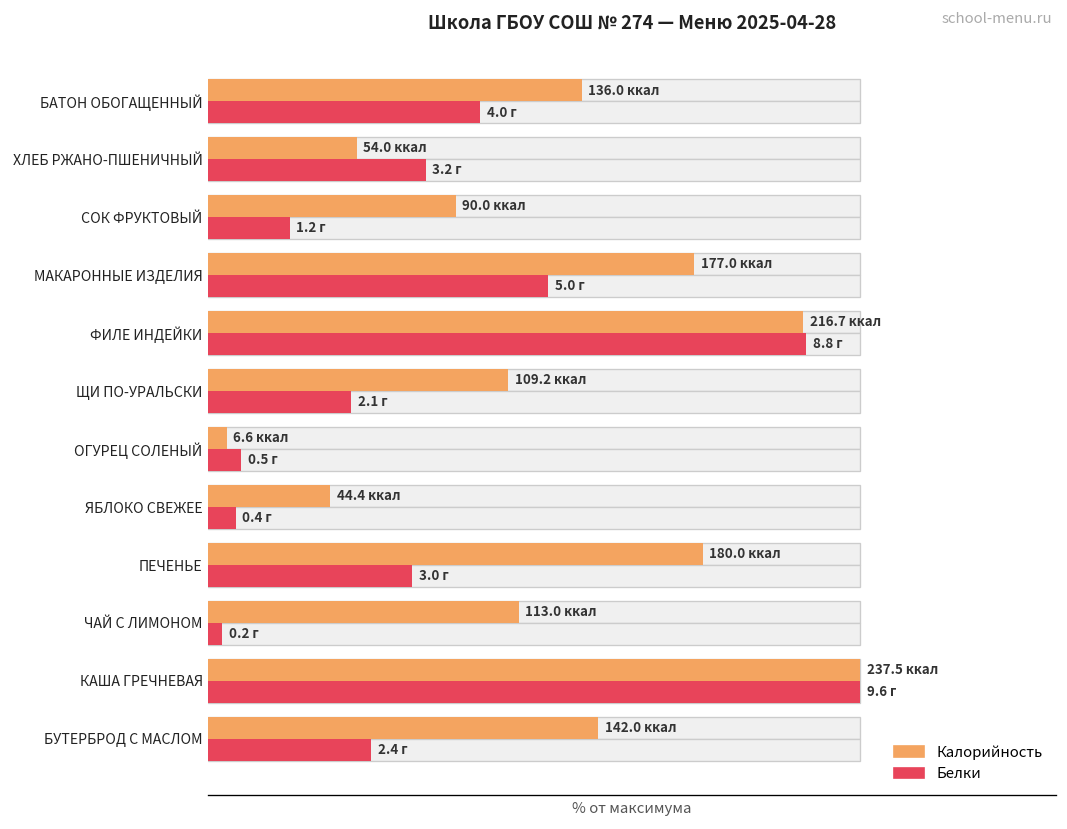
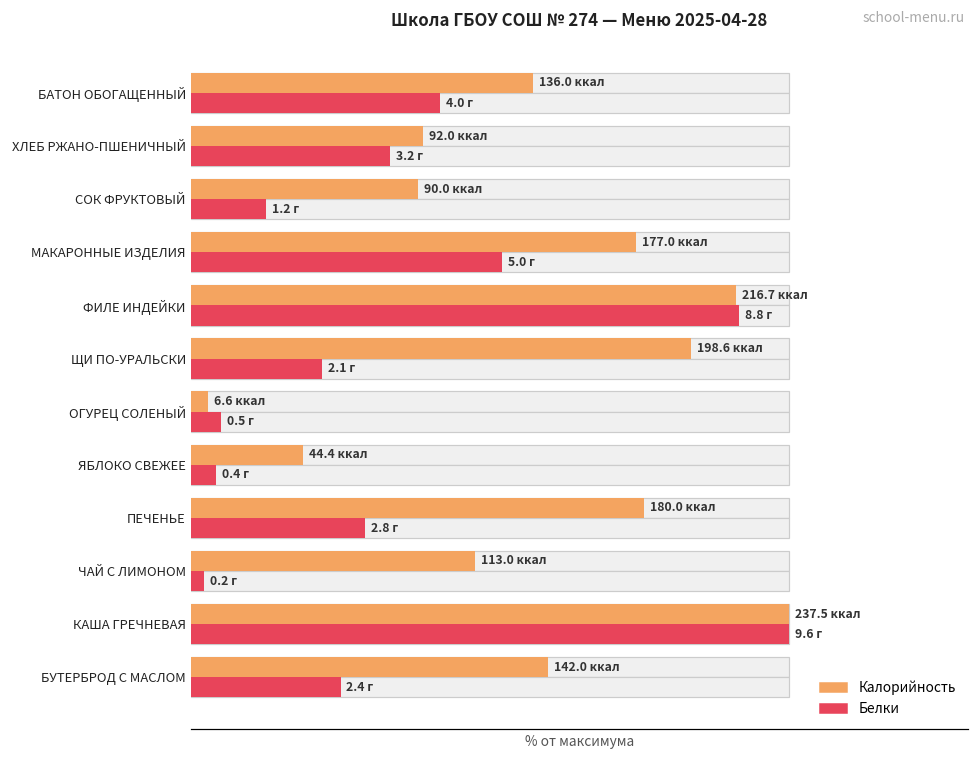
Калорийность, ХЛЕБ РЖАНО-ПШЕНИЧНЫЙ: 54.0 -> 92.0
Калорийность, ЩИ ПО-УРАЛЬСКИ: 109.2 -> 198.6
Белки, ПЕЧЕНЬЕ: 3.0 -> 2.8
